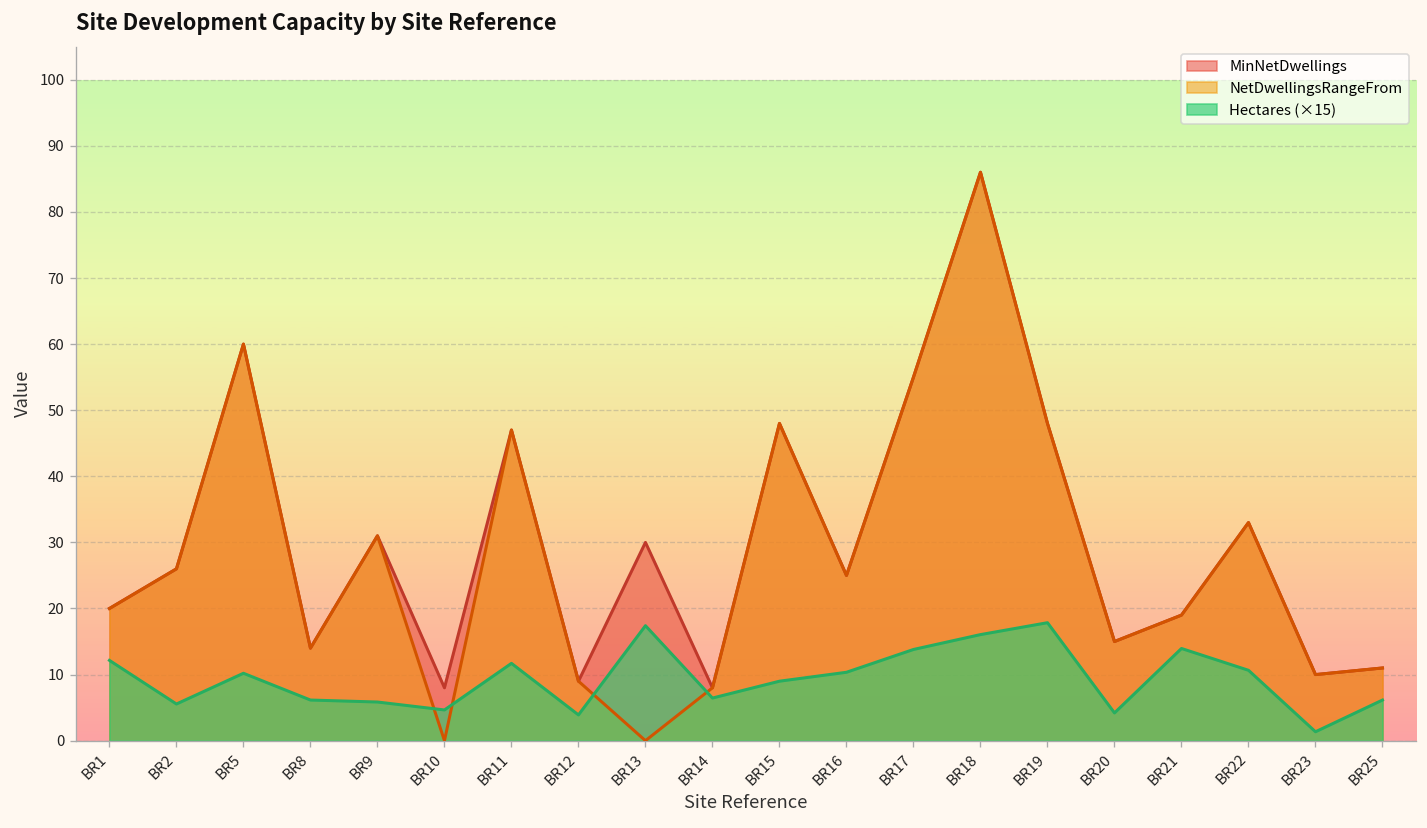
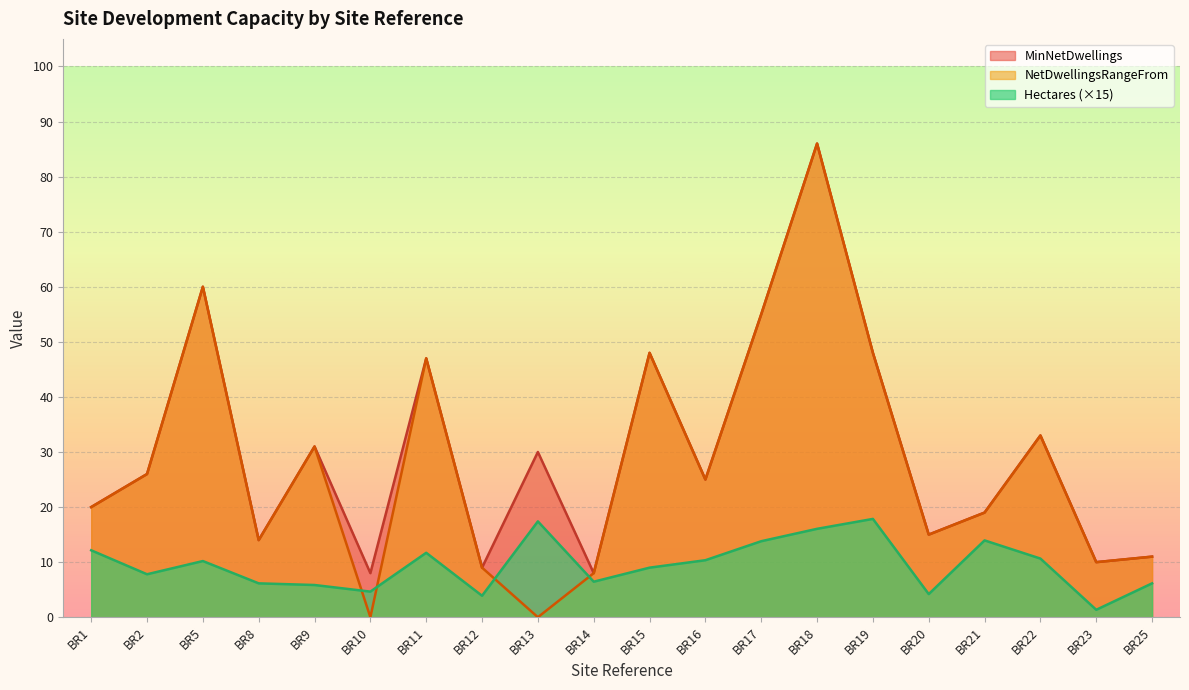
Hectares (×15), BR2: 6 -> 8
